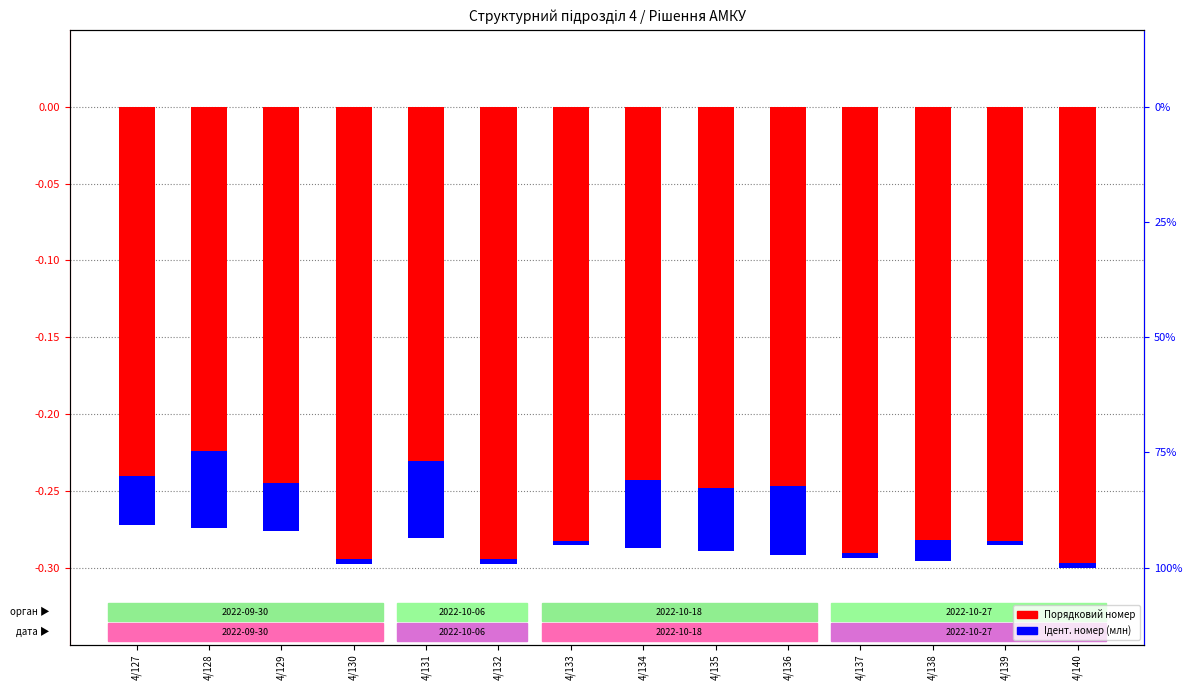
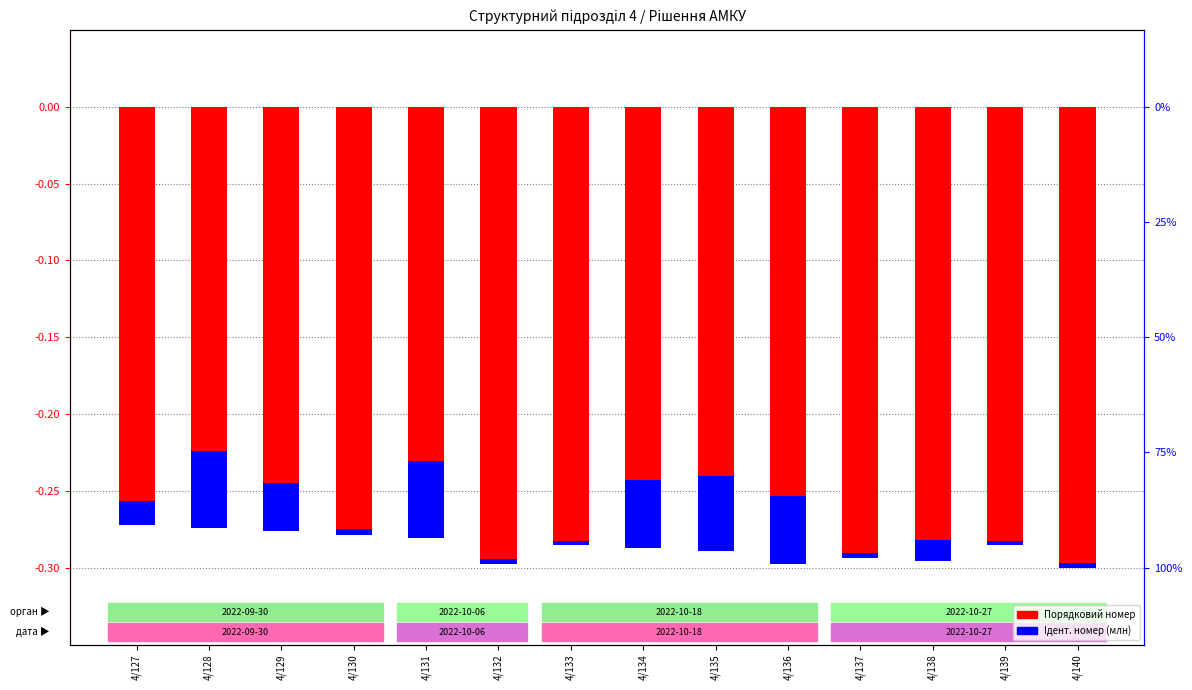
Ідент. номер (млн), 4/127: 0.032 -> 0.015
Порядковий номер, 4/130: -0.298 -> -0.279
Ідент. номер (млн), 4/135: 0.041 -> 0.049
Порядковий номер, 4/136: -0.291 -> -0.298
